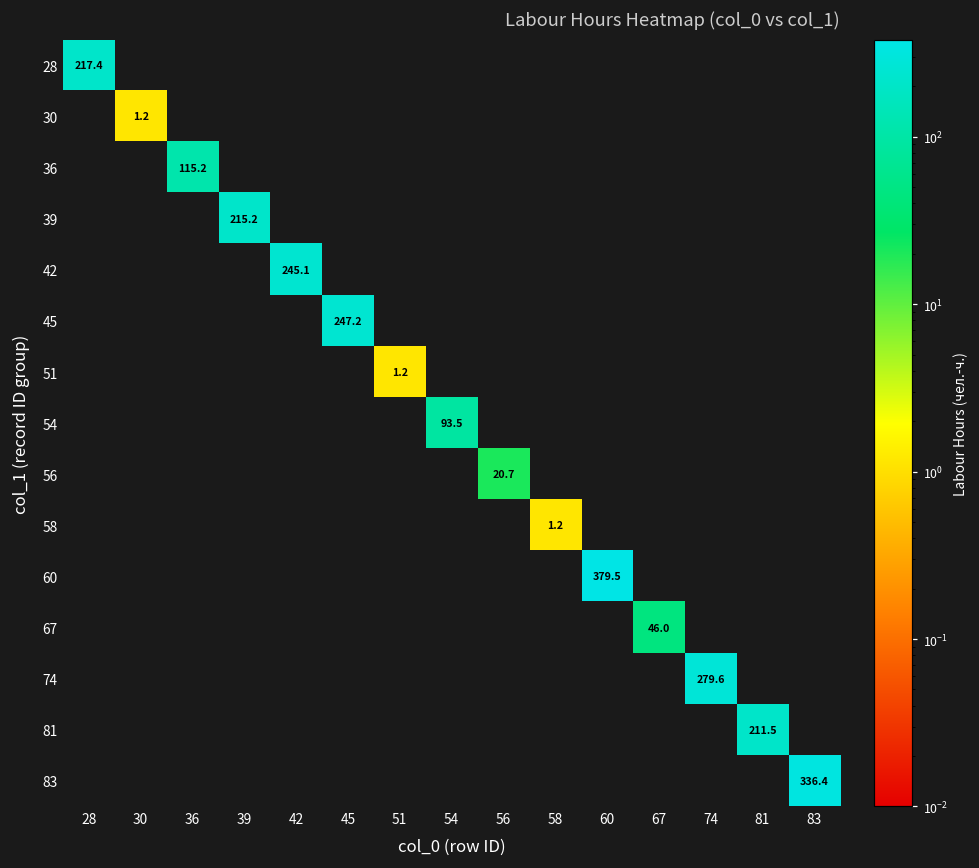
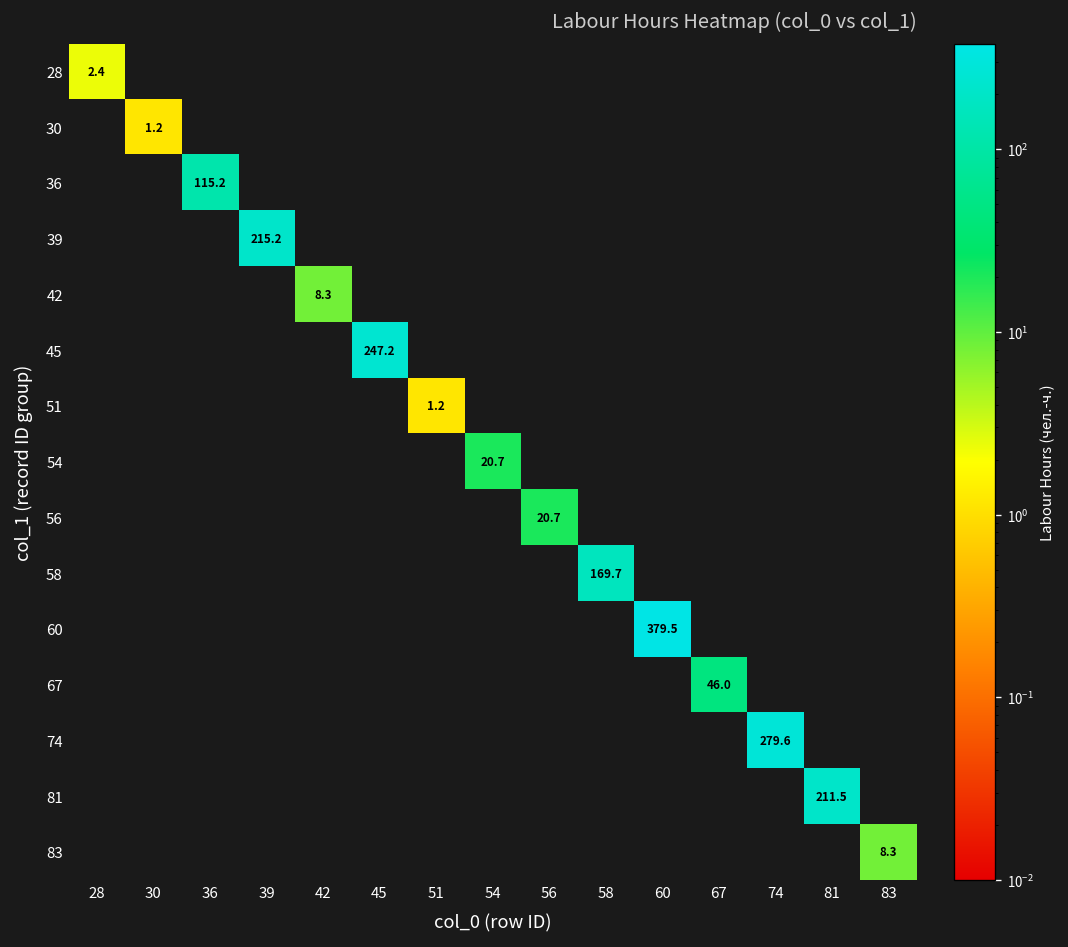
28, 28: 217.4 -> 2.4
42, 42: 245.1 -> 8.3
54, 54: 93.5 -> 20.7
58, 58: 1.2 -> 169.7
83, 83: 336.4 -> 8.3
